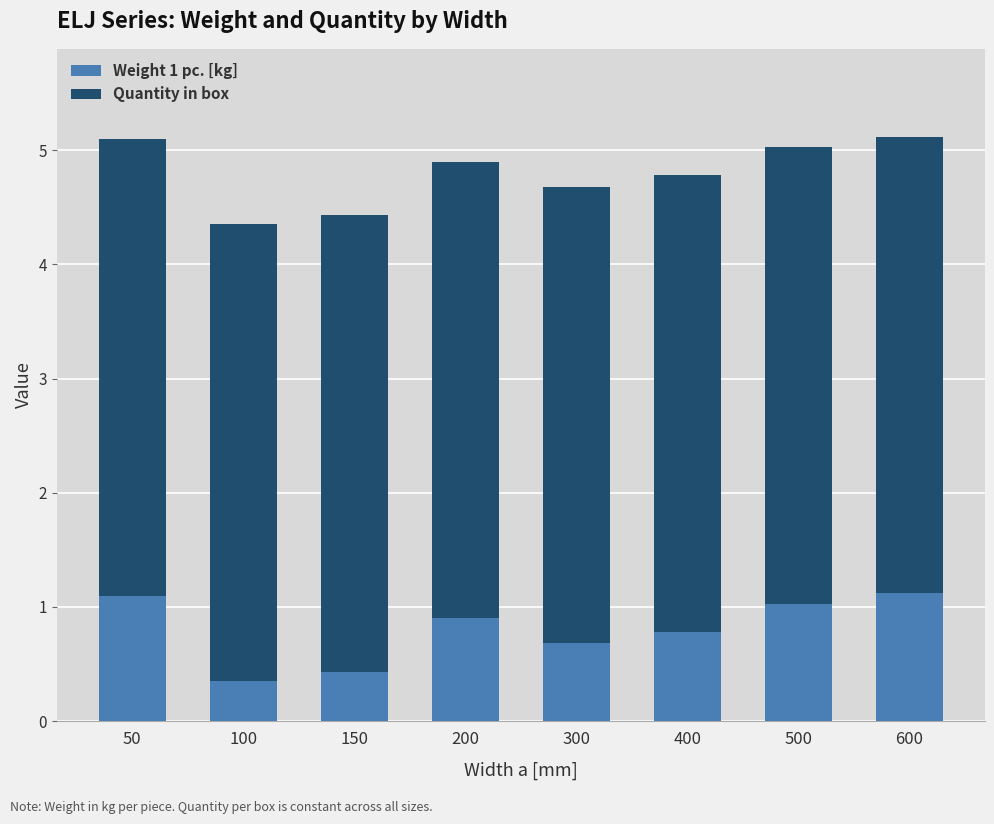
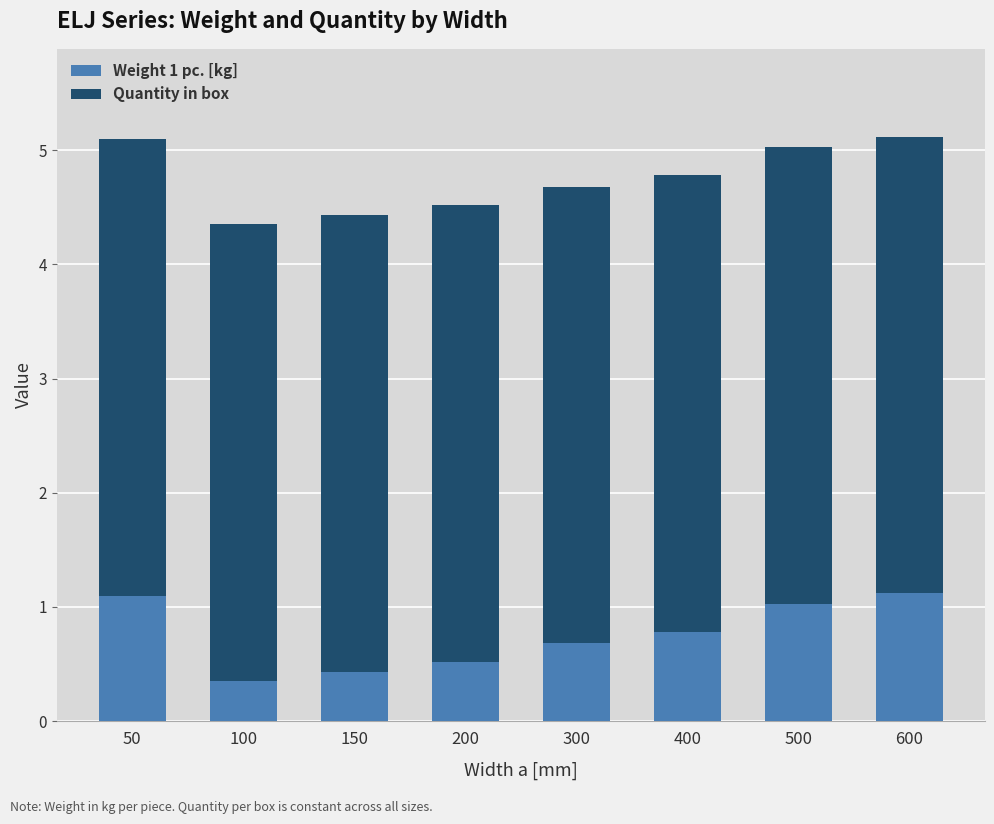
Weight 1 pc. [kg], 200: 0.90 -> 0.52
